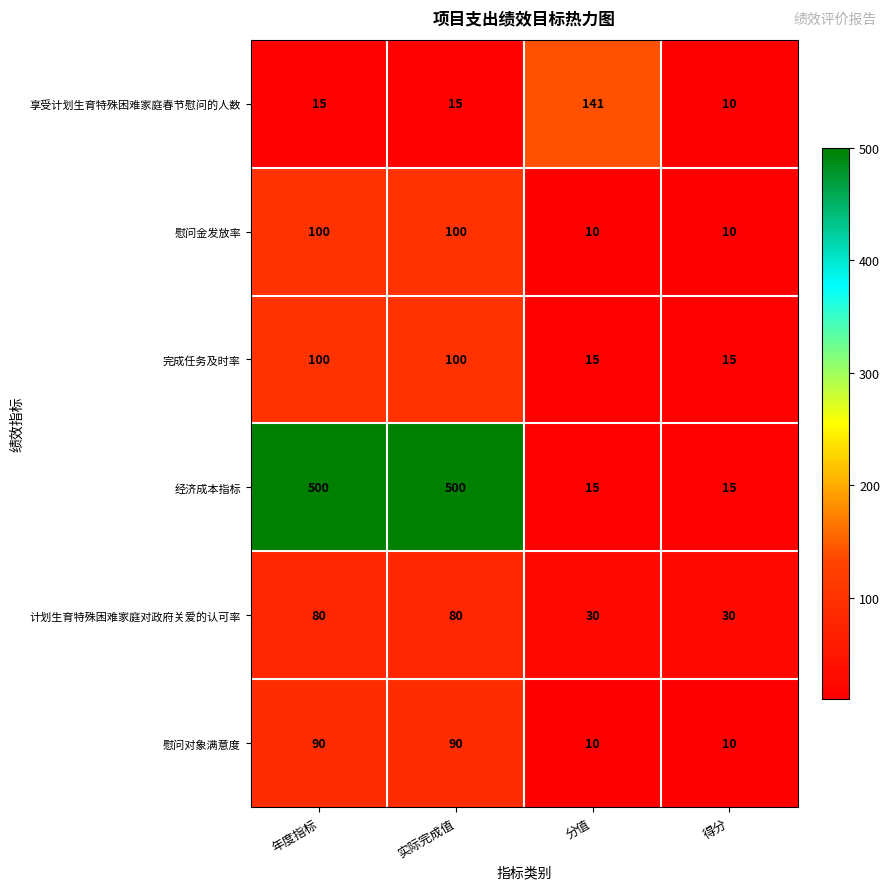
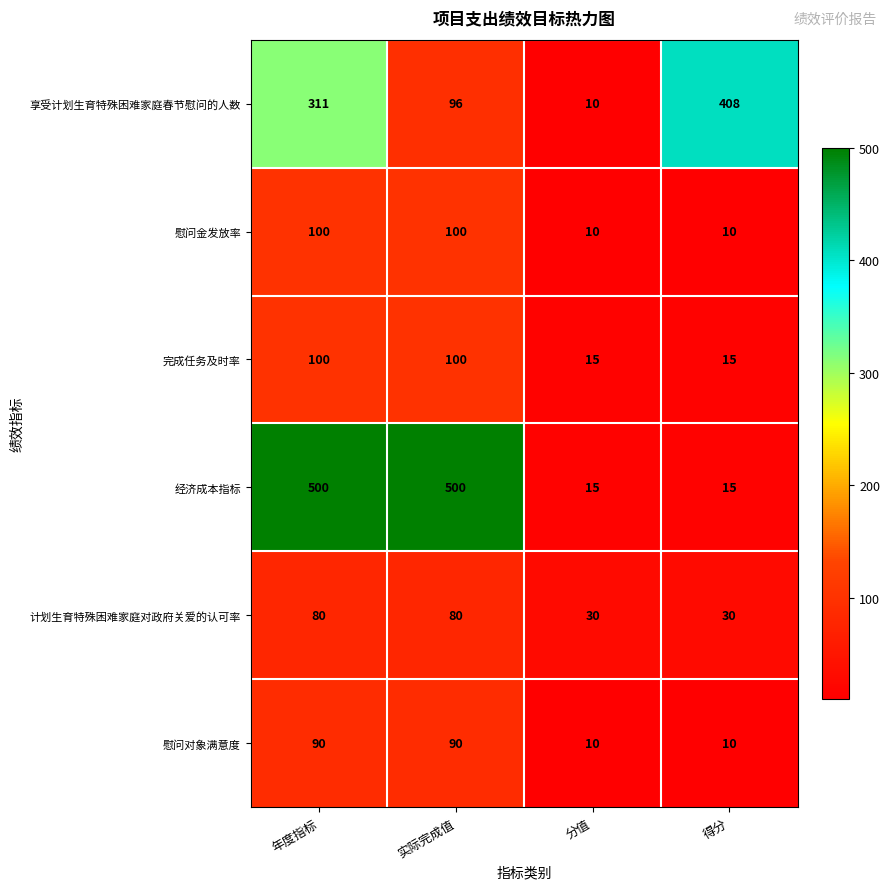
享受计划生育特殊困难家庭春节慰问的人数, 年度指标: 15 -> 311
享受计划生育特殊困难家庭春节慰问的人数, 实际完成值: 15 -> 96
享受计划生育特殊困难家庭春节慰问的人数, 分值: 141 -> 10
享受计划生育特殊困难家庭春节慰问的人数, 得分: 10 -> 408
